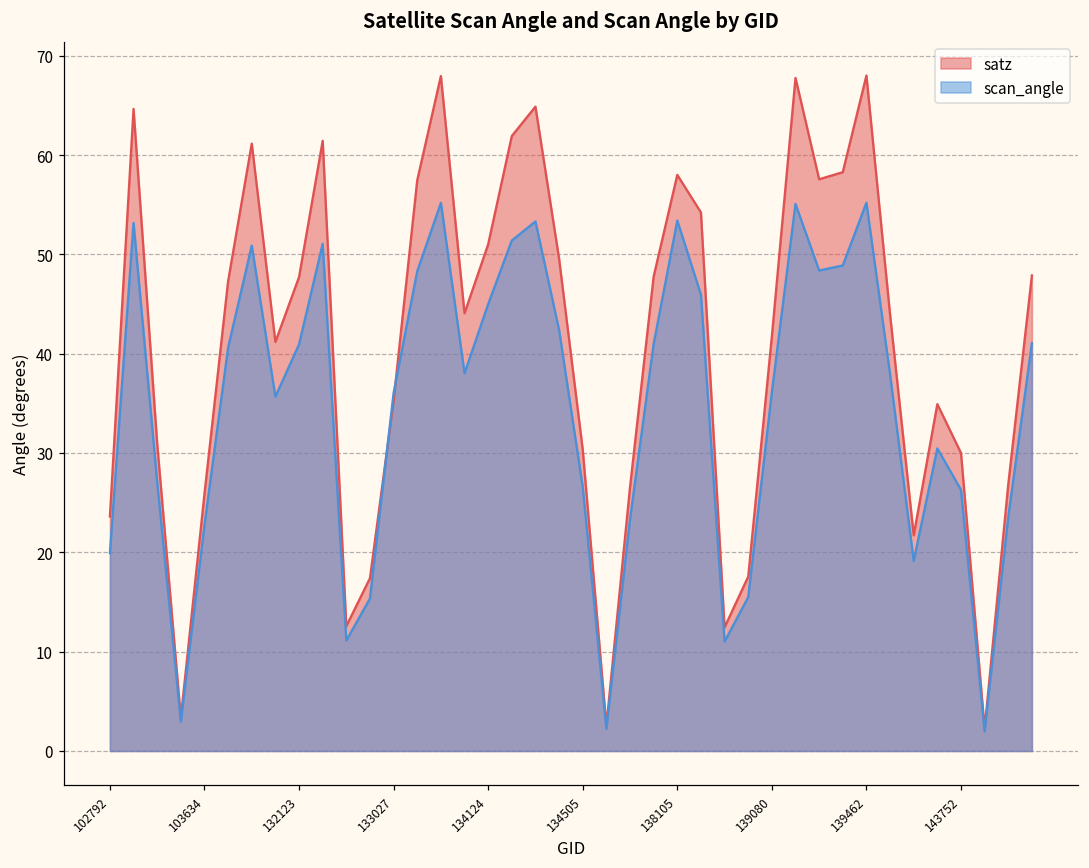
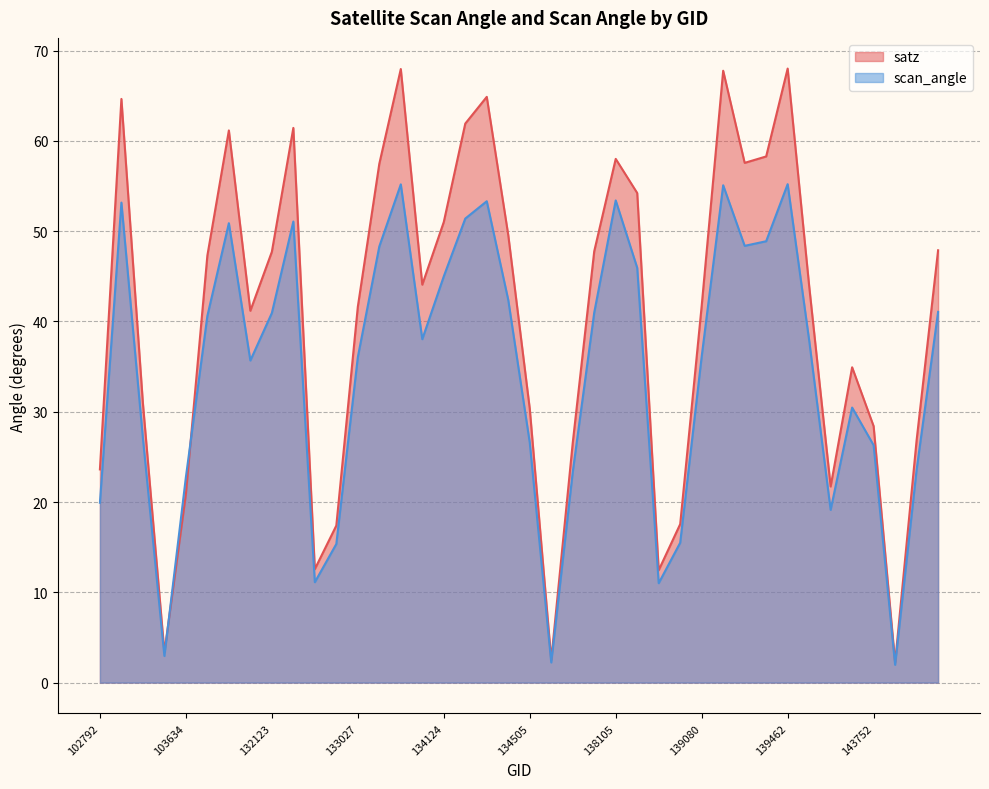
satz, 103634: 26 -> 21
satz, 133027: 35 -> 42
satz, 143752: 30 -> 28
